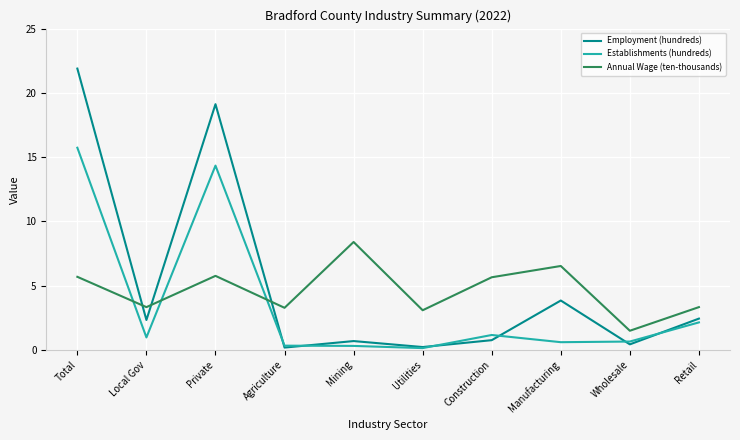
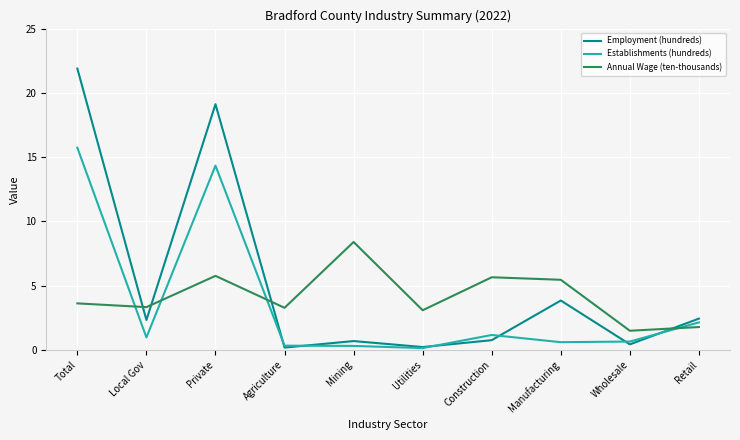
Annual Wage (ten-thousands), Total: 5.7 -> 3.6
Annual Wage (ten-thousands), Manufacturing: 6.5 -> 5.5
Annual Wage (ten-thousands), Retail: 3.3 -> 1.8
